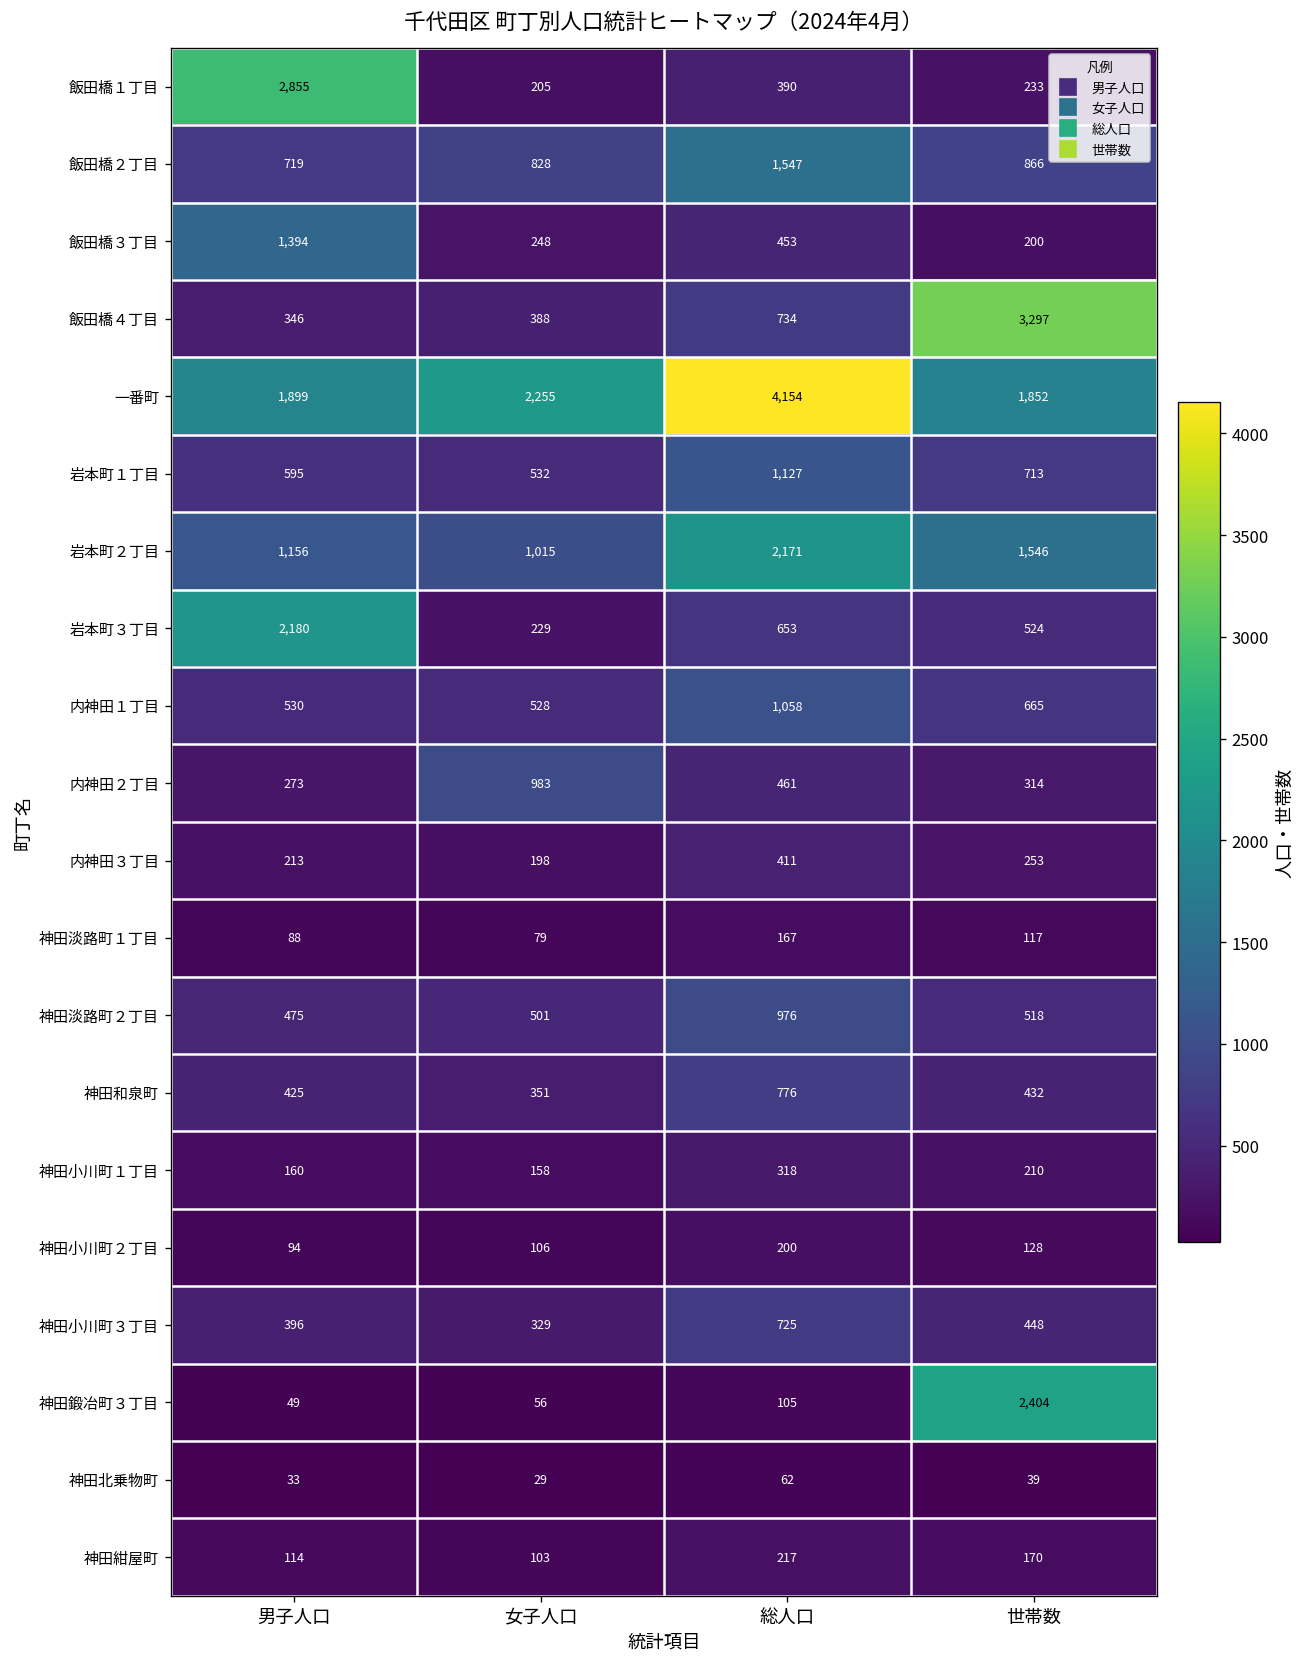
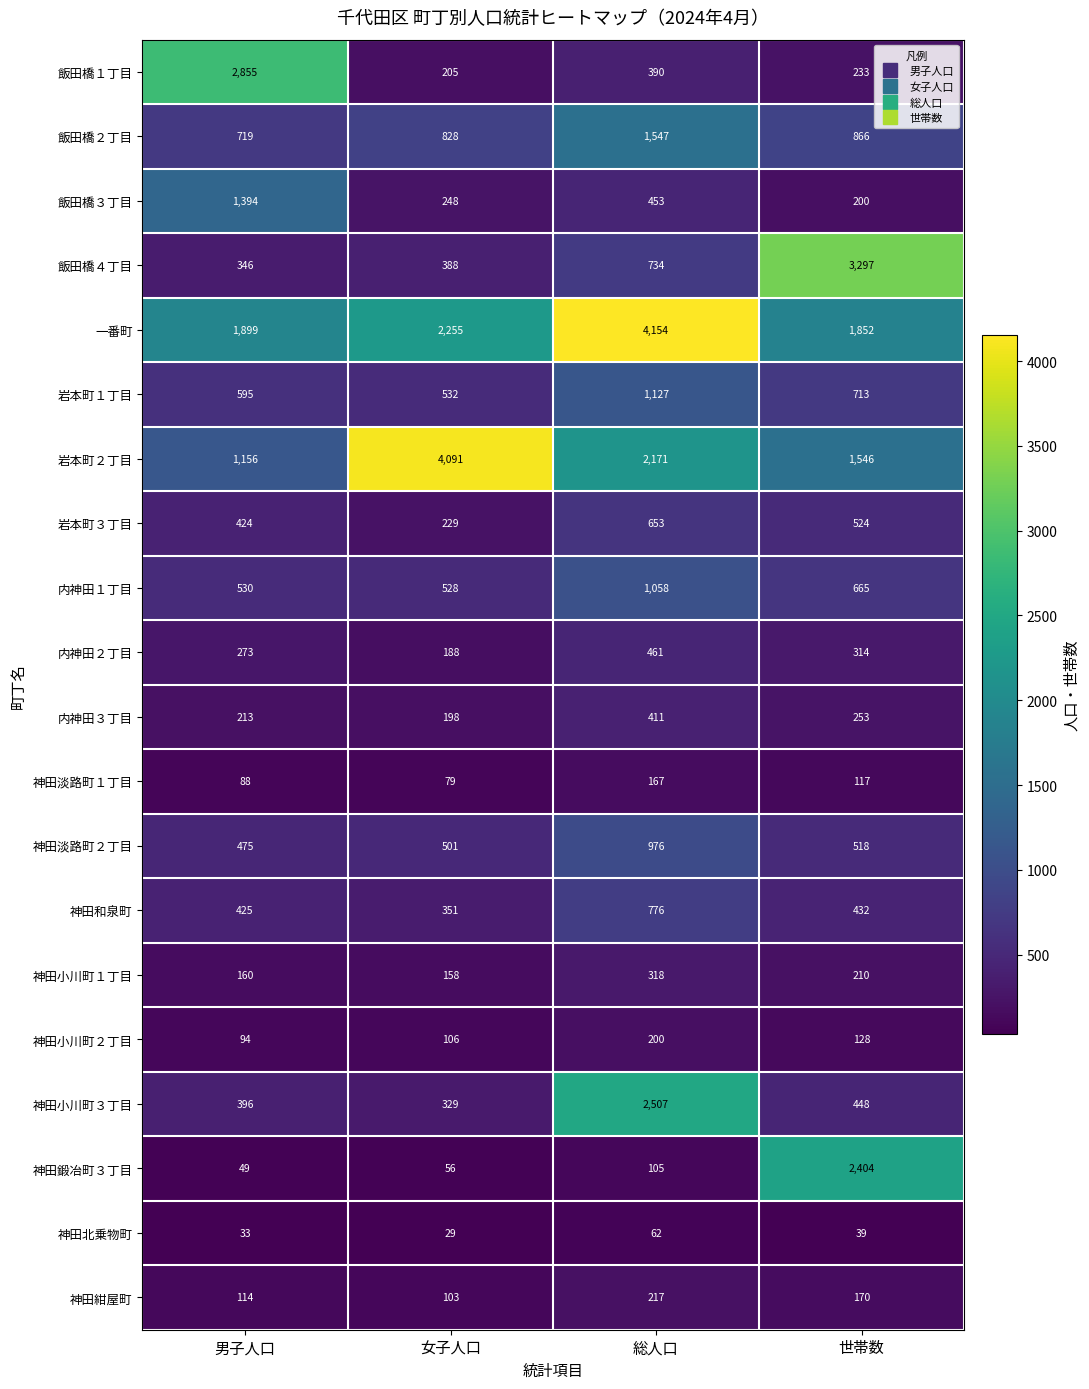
岩本町２丁目, 女子人口: 1,015 -> 4,091
岩本町３丁目, 男子人口: 2,180 -> 424
内神田２丁目, 女子人口: 983 -> 188
神田小川町３丁目, 総人口: 725 -> 2,507
